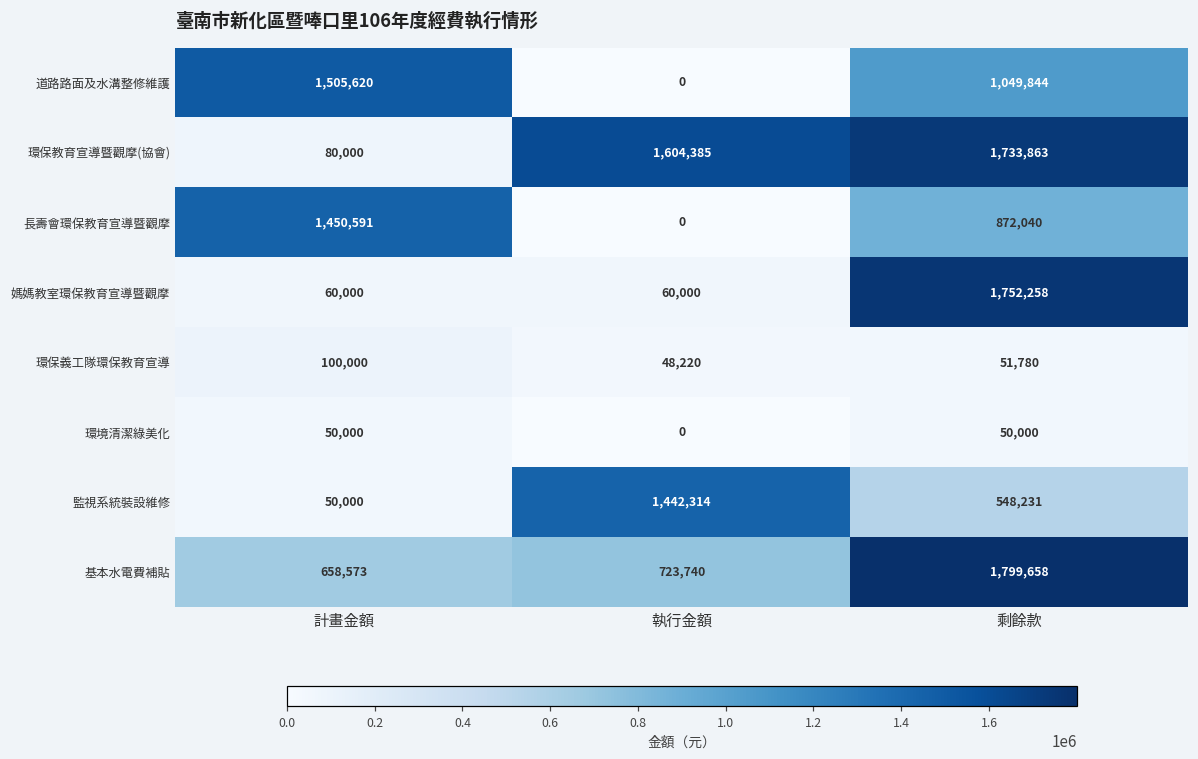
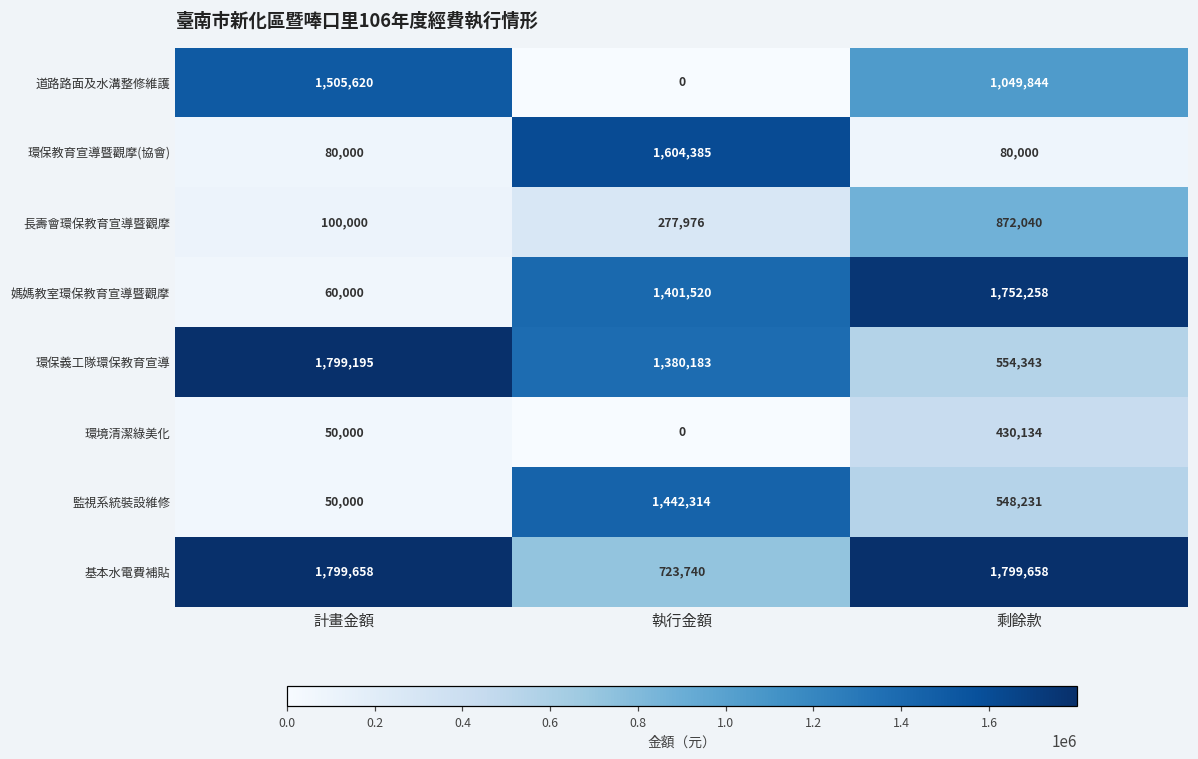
環保教育宣導暨觀摩(協會), 剩餘款: 1,733,863 -> 80,000
長壽會環保教育宣導暨觀摩, 計畫金額: 1,450,591 -> 100,000
長壽會環保教育宣導暨觀摩, 執行金額: 0 -> 277,976
媽媽教室環保教育宣導暨觀摩, 執行金額: 60,000 -> 1,401,520
環保義工隊環保教育宣導, 計畫金額: 100,000 -> 1,799,195
環保義工隊環保教育宣導, 執行金額: 48,220 -> 1,380,183
環保義工隊環保教育宣導, 剩餘款: 51,780 -> 554,343
環境清潔綠美化, 剩餘款: 50,000 -> 430,134
基本水電費補貼, 計畫金額: 658,573 -> 1,799,658
